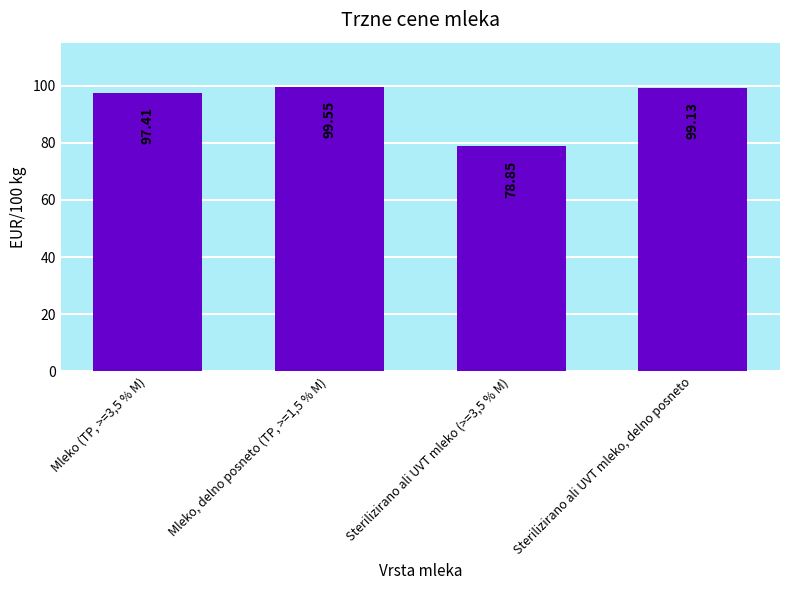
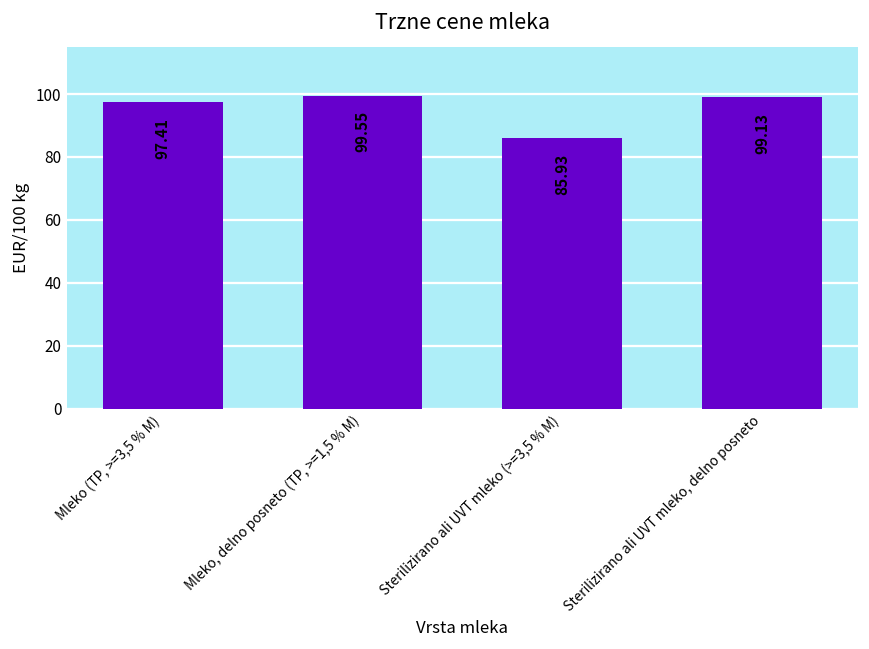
Sterilizirano ali UVT mleko (>=3,5 % M): 78.85 -> 85.93
